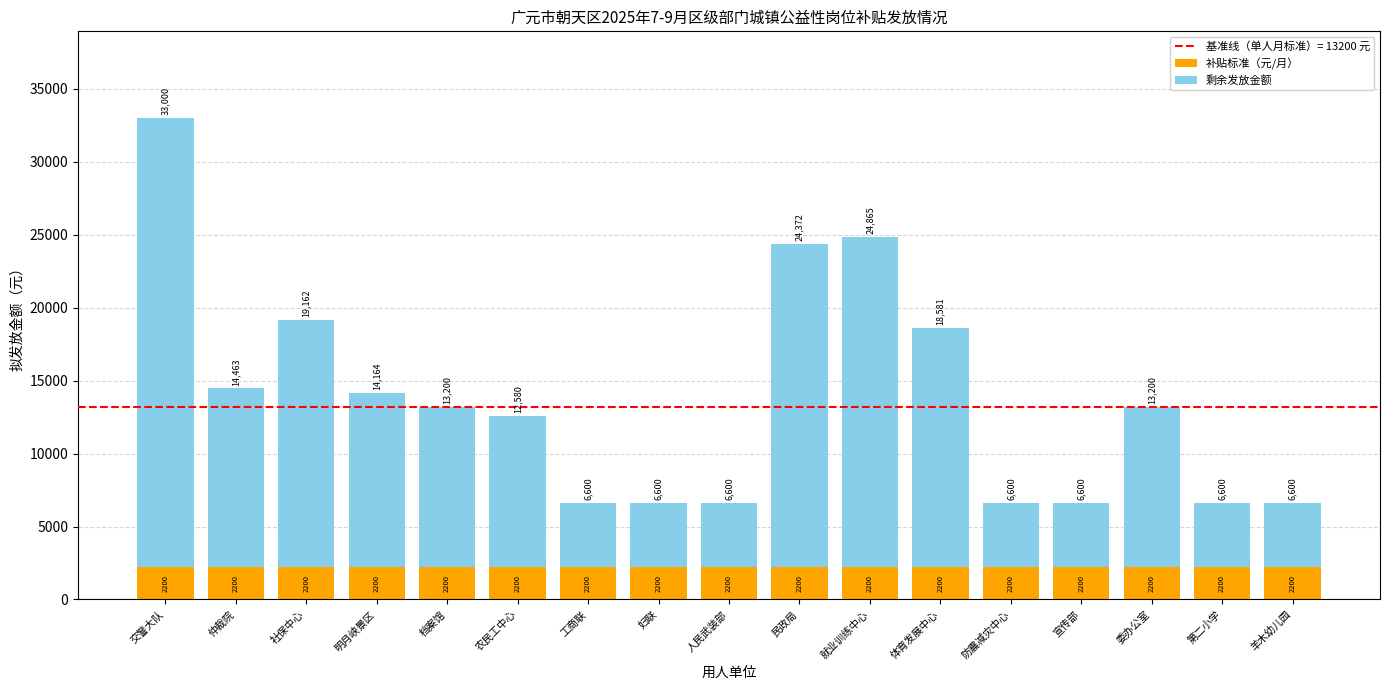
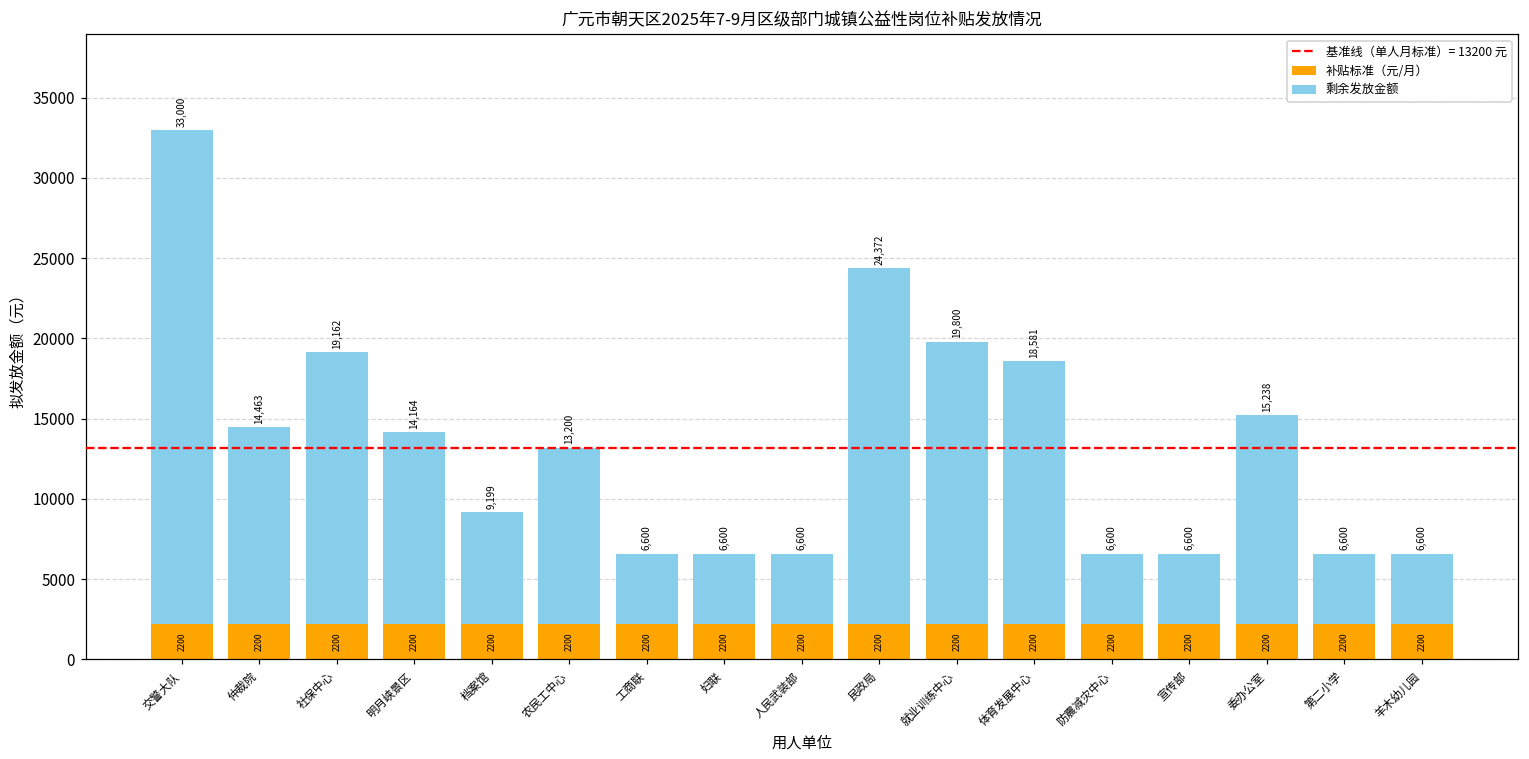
剩余发放金额, 档案馆: 13,200 -> 9,199
剩余发放金额, 农民工中心: 12,580 -> 13,200
剩余发放金额, 就业训练中心: 24,865 -> 19,800
剩余发放金额, 委办公室: 13,200 -> 15,238
